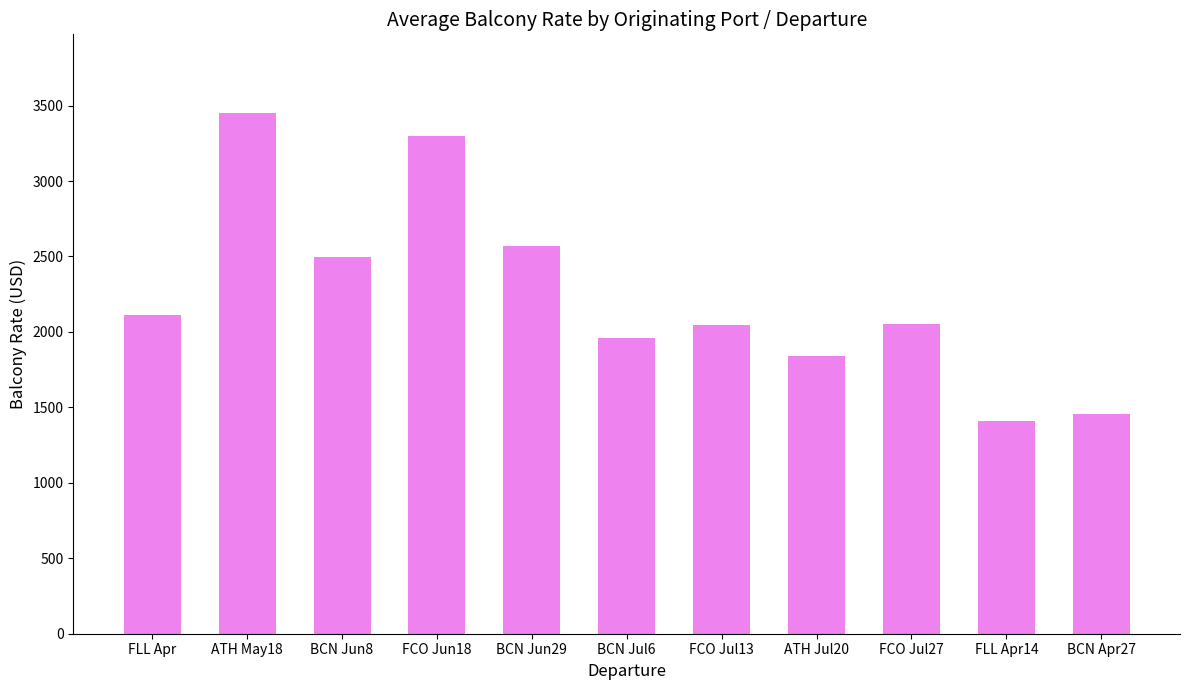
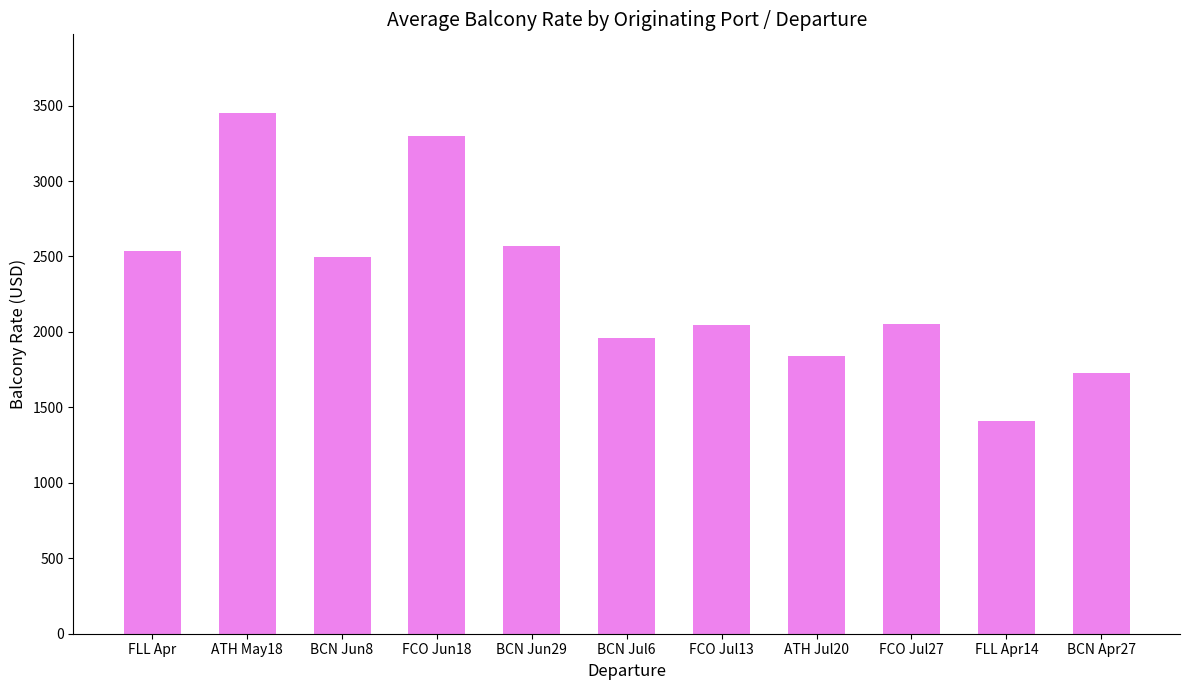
FLL Apr: 2120 -> 2530
BCN Apr27: 1450 -> 1730
